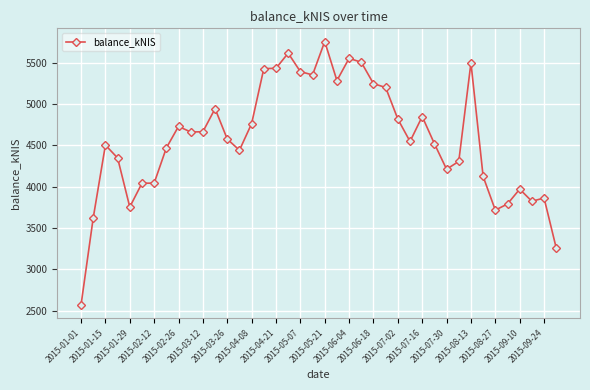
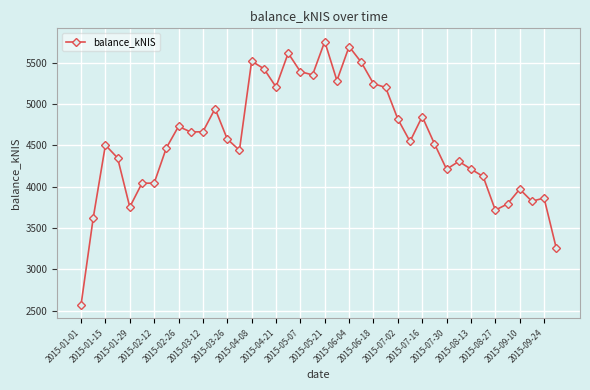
2015-04-08: 4800 -> 5500
2015-04-21: 5400 -> 5200
2015-06-04: 5600 -> 5700
2015-08-13: 5500 -> 4200
